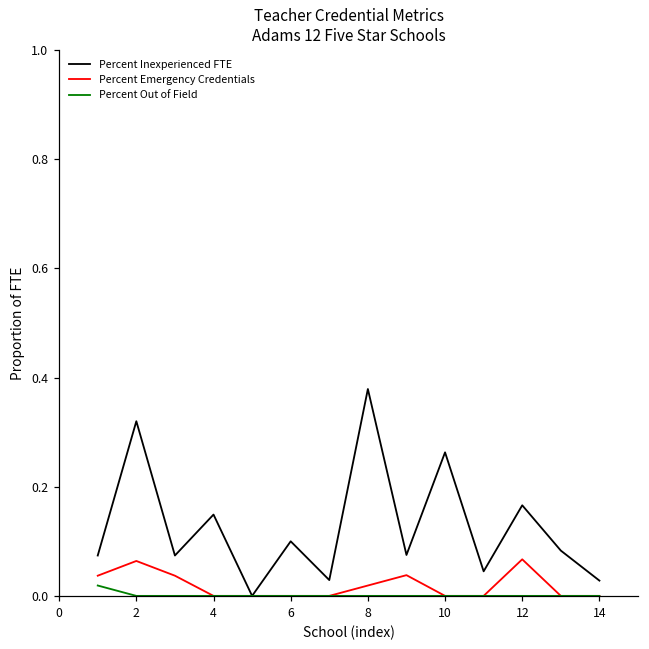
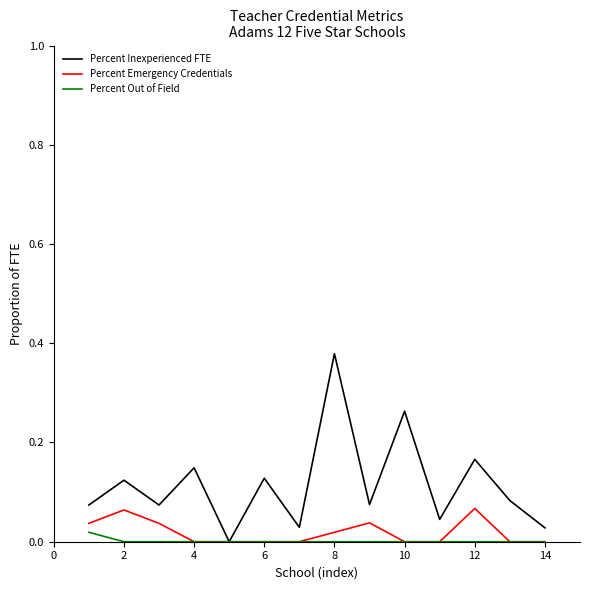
Percent Inexperienced FTE, 2: 0.32 -> 0.12
Percent Inexperienced FTE, 6: 0.10 -> 0.13
